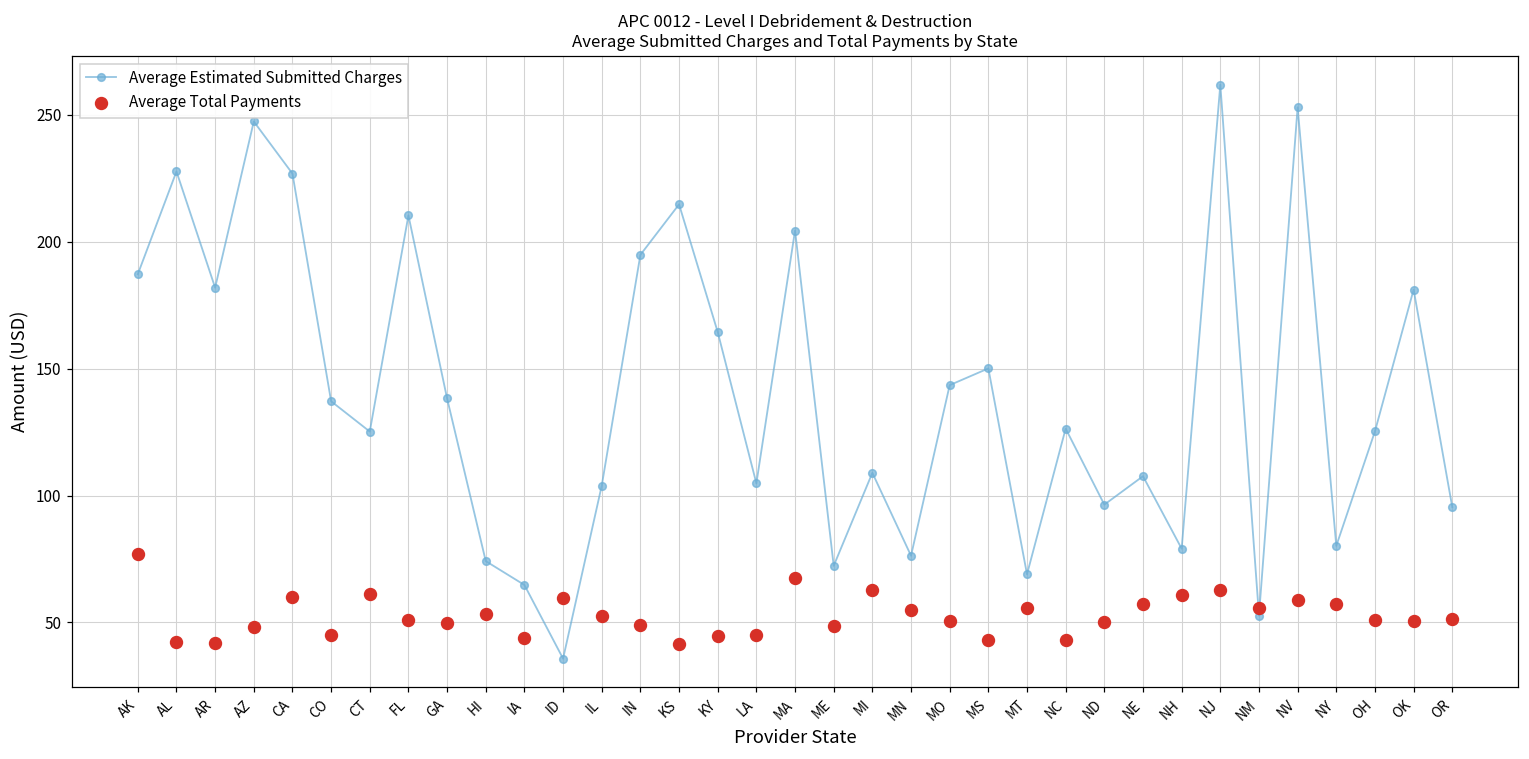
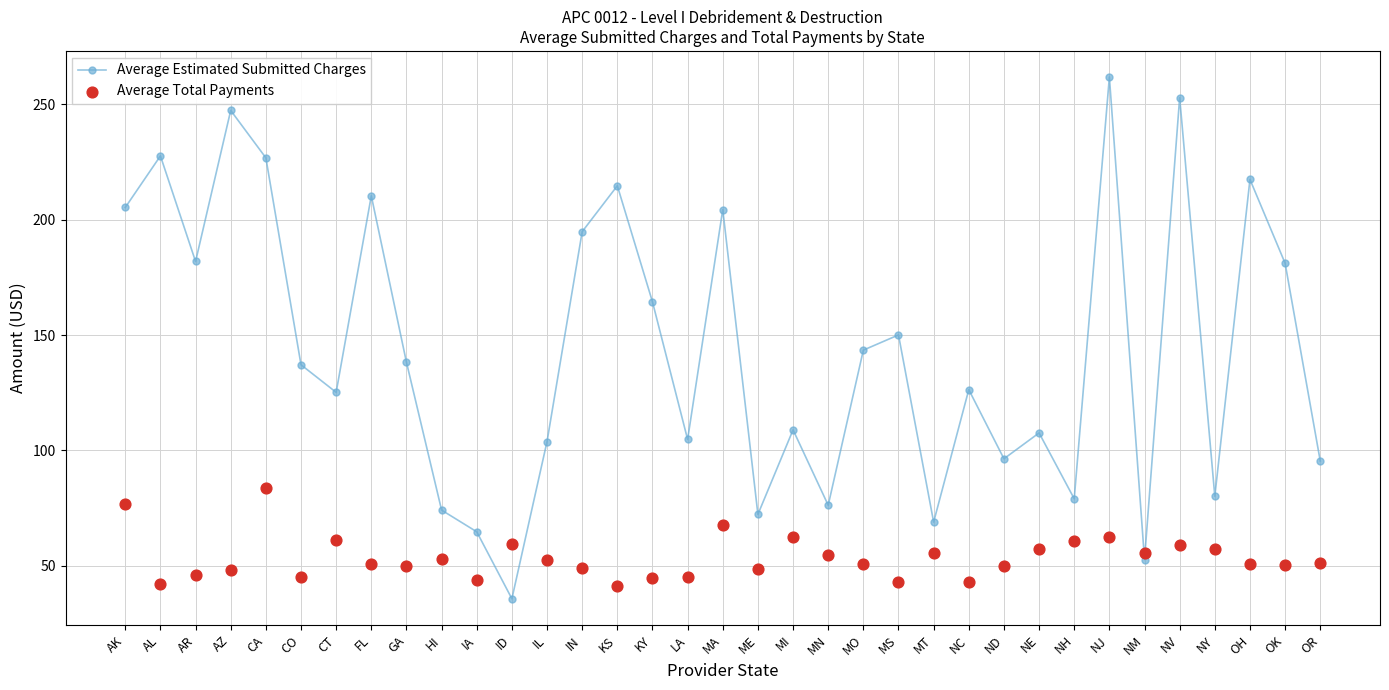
Average Estimated Submitted Charges, AK: 187 -> 205
Average Total Payments, AR: 42 -> 46
Average Total Payments, CA: 60 -> 84
Average Estimated Submitted Charges, OH: 125 -> 218
